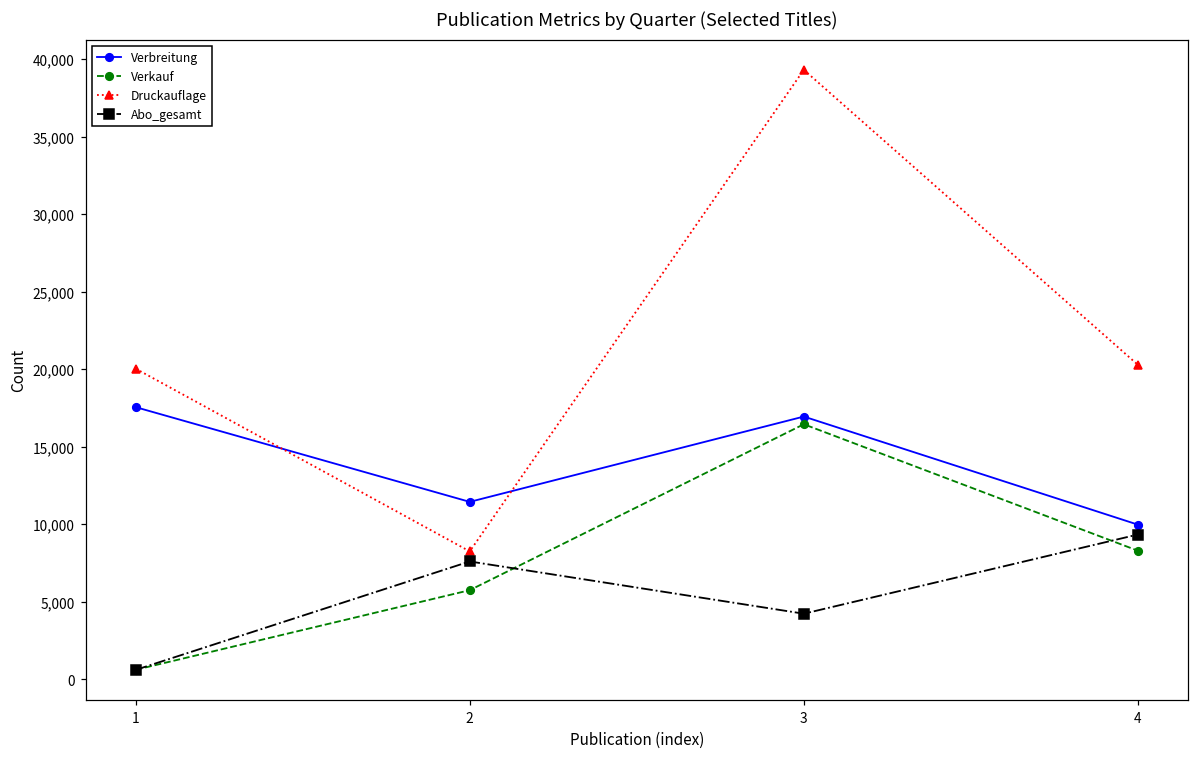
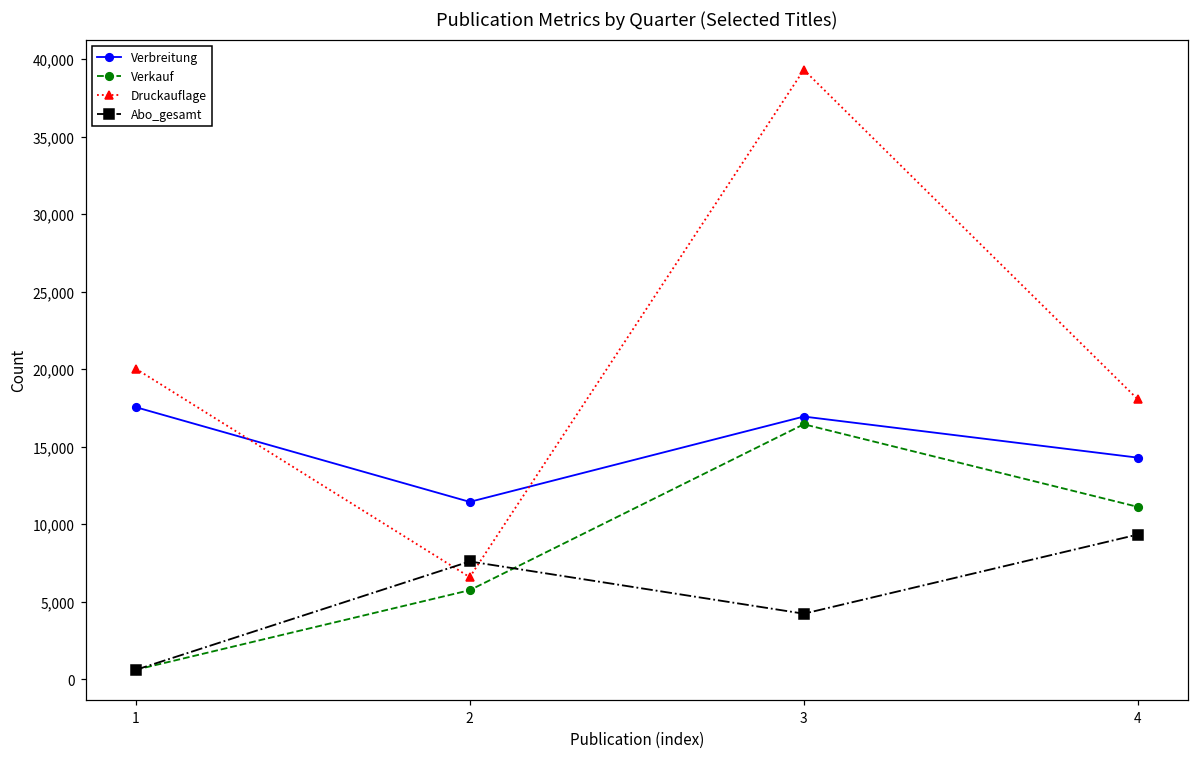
Druckauflage, 2: 8,300 -> 6,600
Verbreitung, 4: 10,000 -> 14,300
Verkauf, 4: 8,300 -> 11,100
Druckauflage, 4: 20,300 -> 18,000
